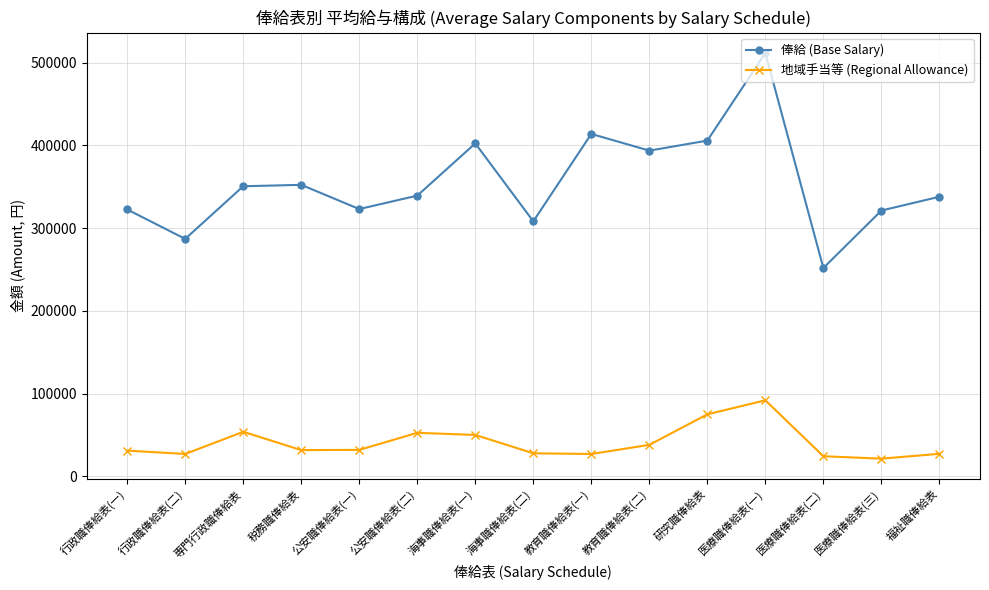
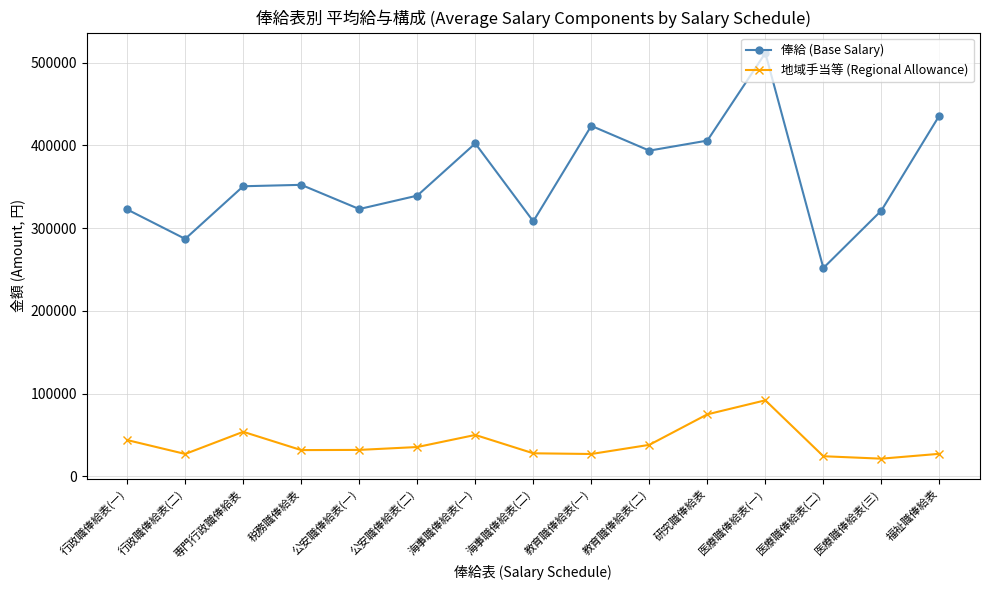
地域手当等 (Regional Allowance), 行政職俸給表(一): 30000 -> 40000
地域手当等 (Regional Allowance), 公安職俸給表(二): 50000 -> 40000
俸給 (Base Salary), 教育職俸給表(一): 410000 -> 420000
俸給 (Base Salary), 福祉職俸給表: 340000 -> 440000
